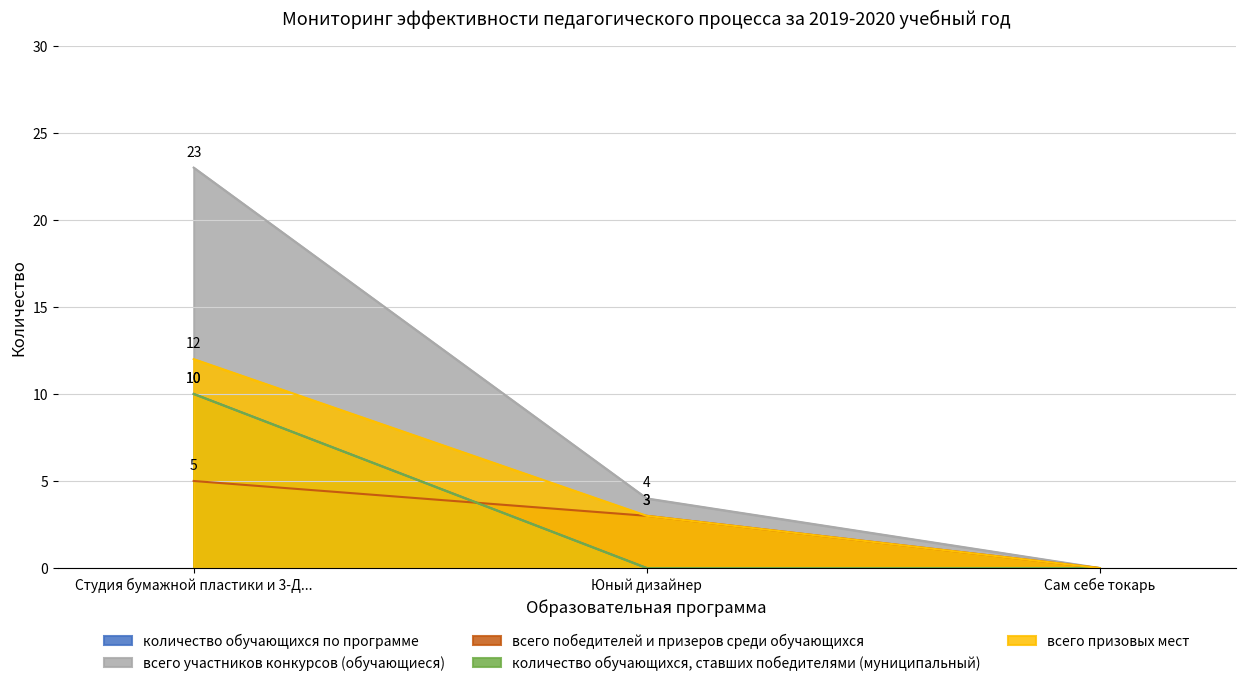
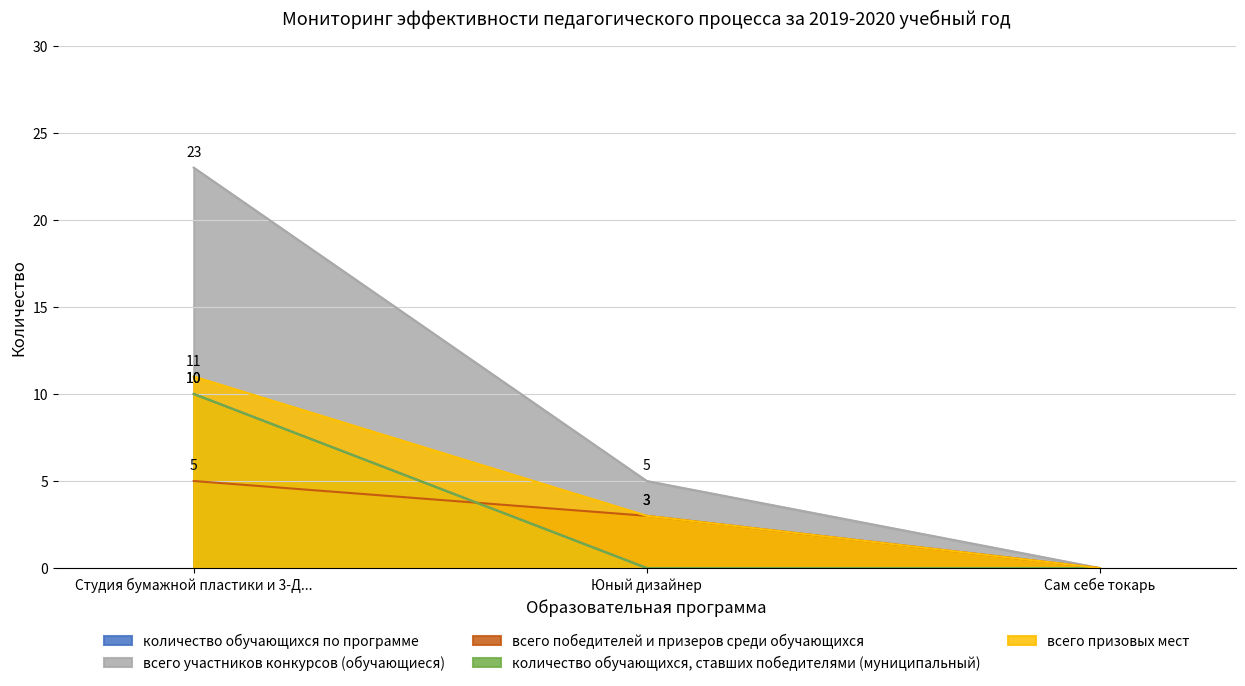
всего призовых мест, Студия бумажной пластики и 3-Д...: 12 -> 11
всего участников конкурсов (обучающиеся), Юный дизайнер: 4 -> 5
